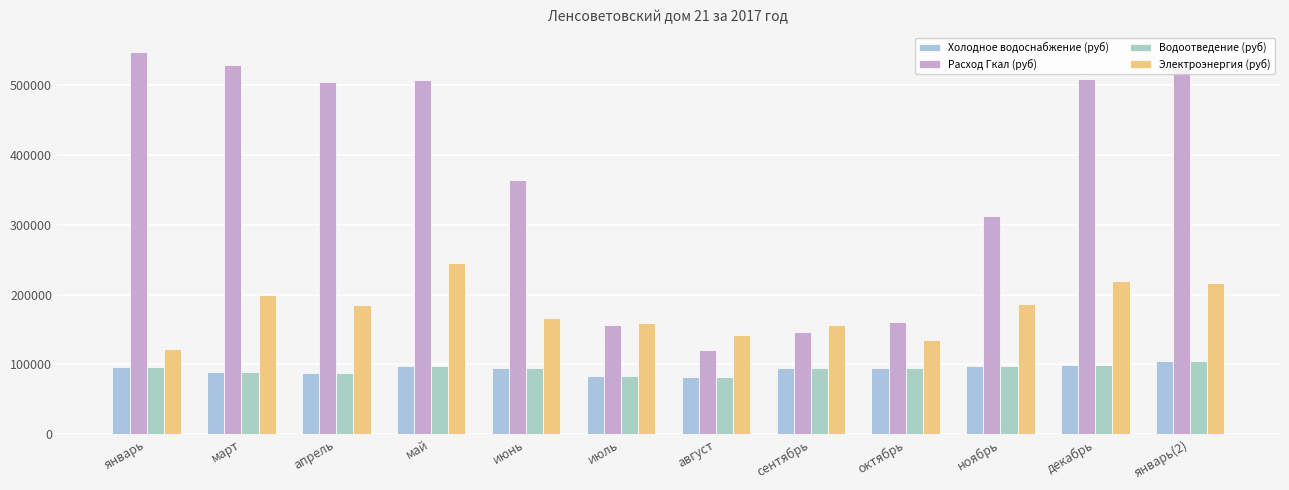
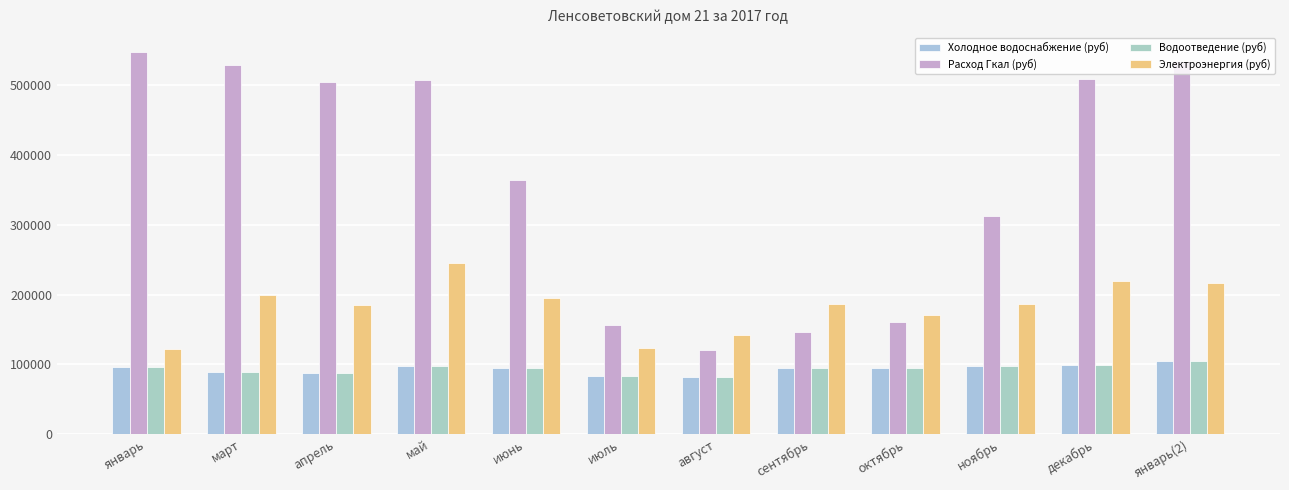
Электроэнергия (руб), июнь: 170000 -> 190000
Электроэнергия (руб), июль: 160000 -> 120000
Электроэнергия (руб), сентябрь: 160000 -> 190000
Электроэнергия (руб), октябрь: 130000 -> 170000
